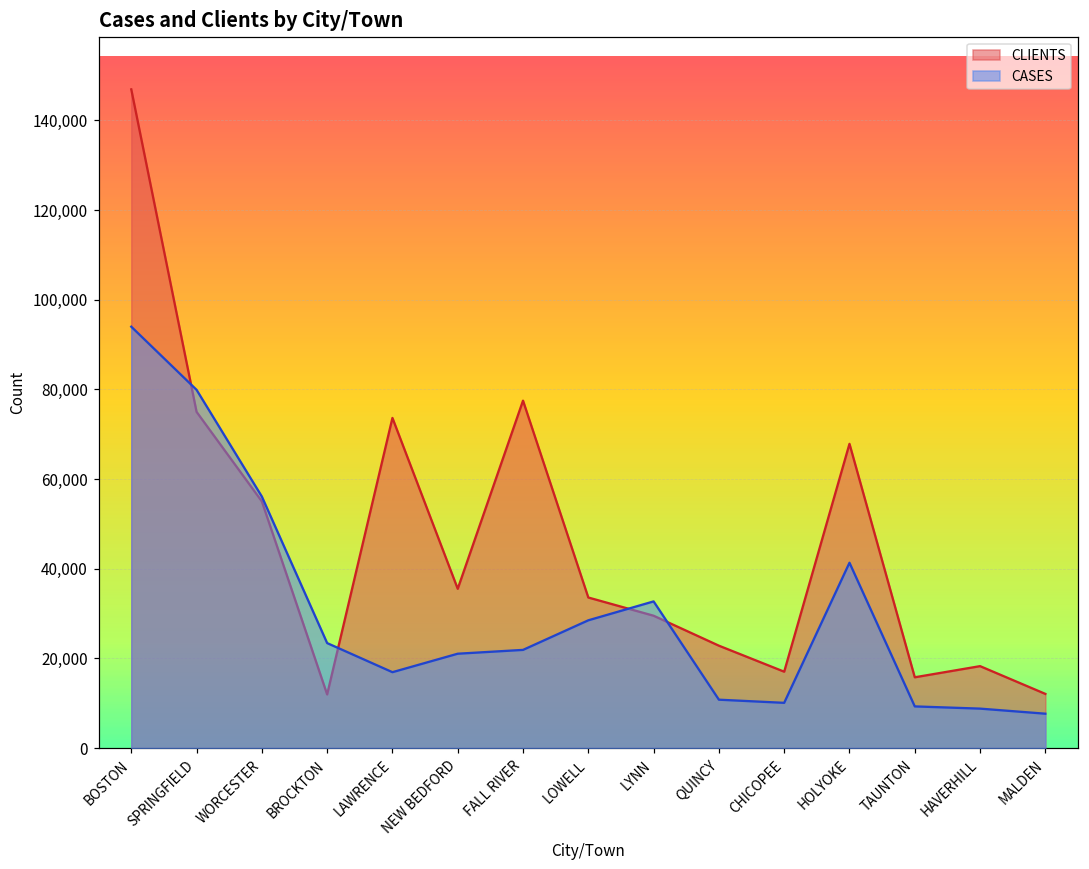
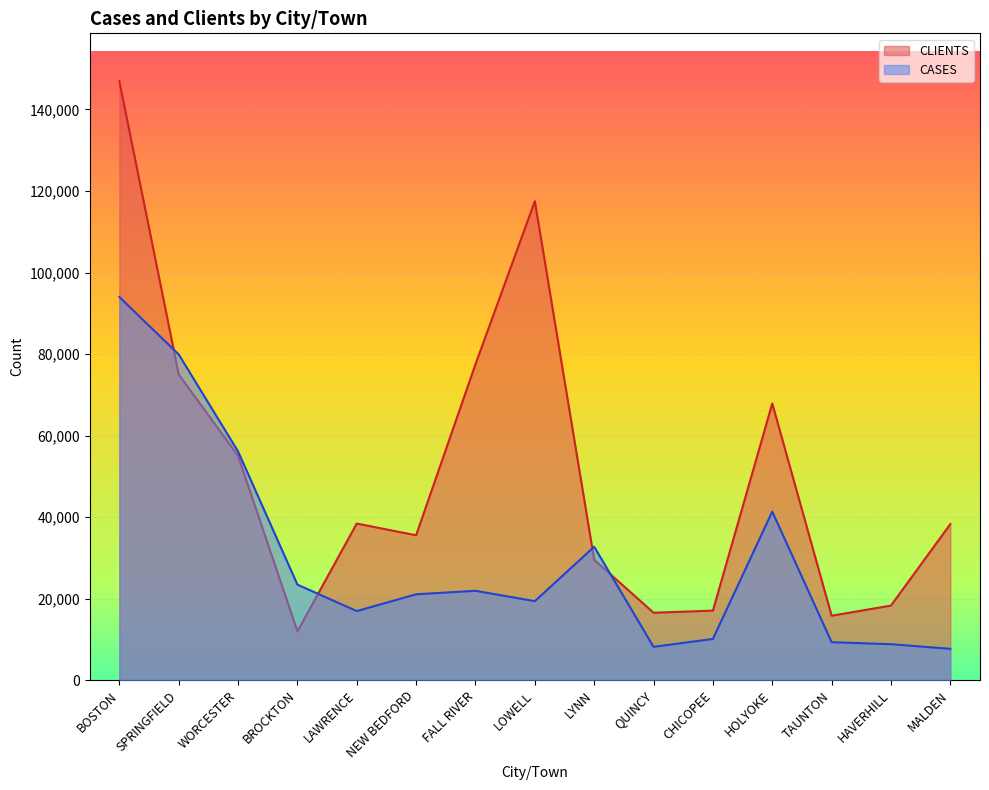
CLIENTS, LAWRENCE: 74,000 -> 38,000
CLIENTS, LOWELL: 34,000 -> 117,000
CASES, LOWELL: 28,000 -> 19,000
CLIENTS, QUINCY: 23,000 -> 17,000
CASES, QUINCY: 11,000 -> 8,000
CLIENTS, MALDEN: 12,000 -> 38,000
